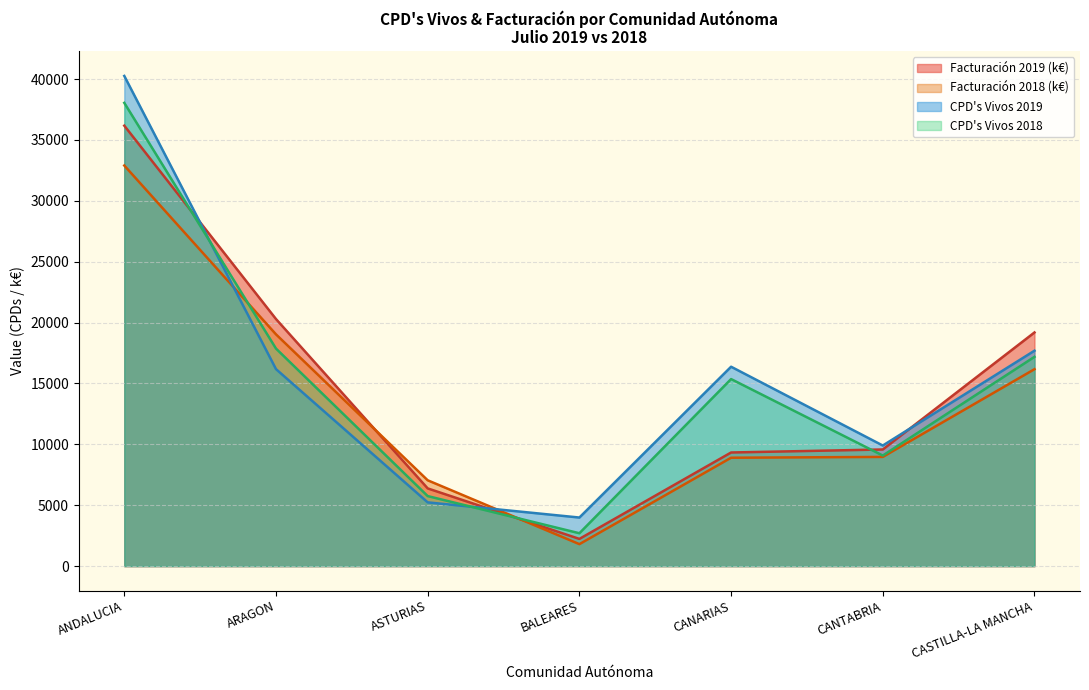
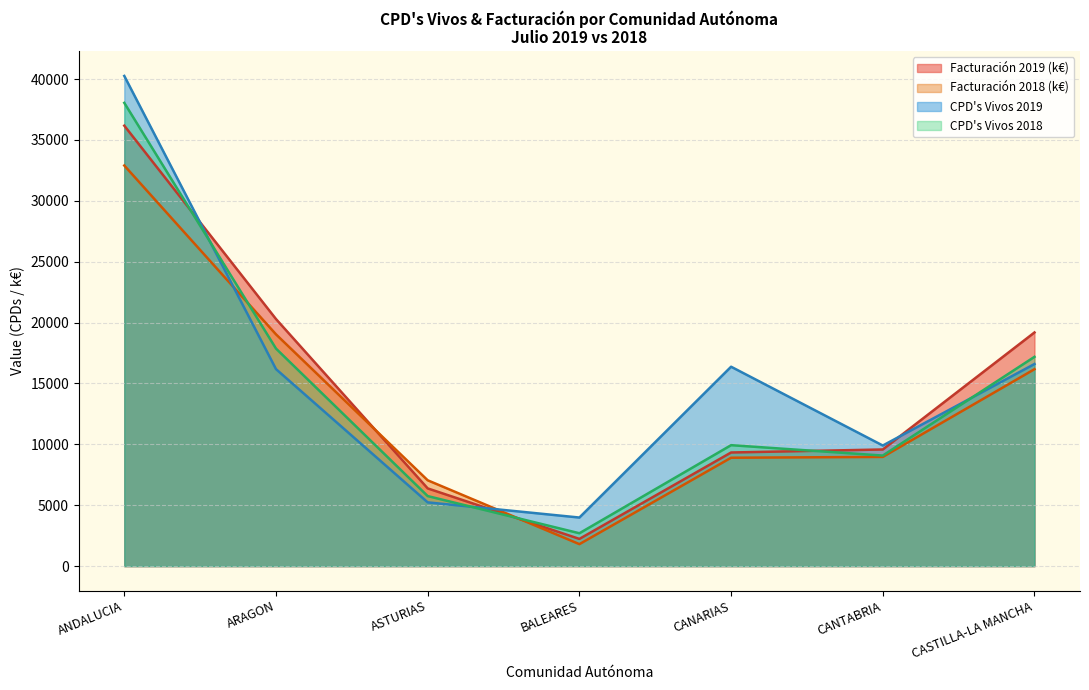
CPD's Vivos 2018, CANARIAS: 15400 -> 9900
CPD's Vivos 2019, CASTILLA-LA MANCHA: 17700 -> 16600
